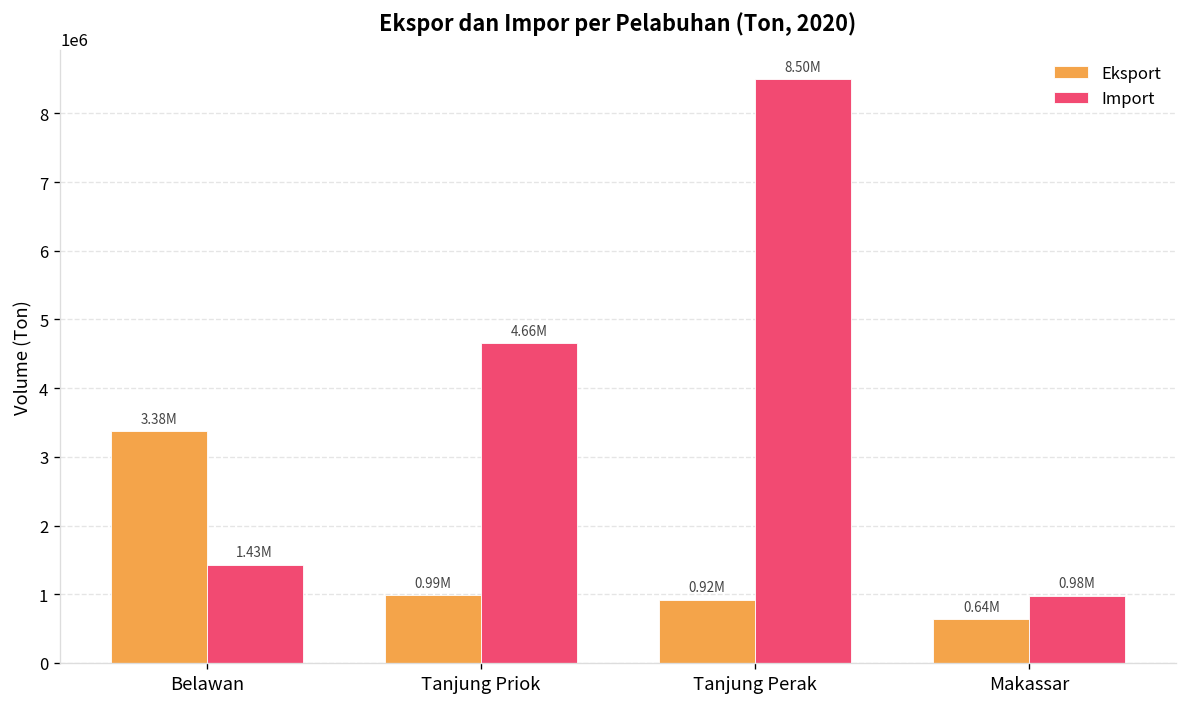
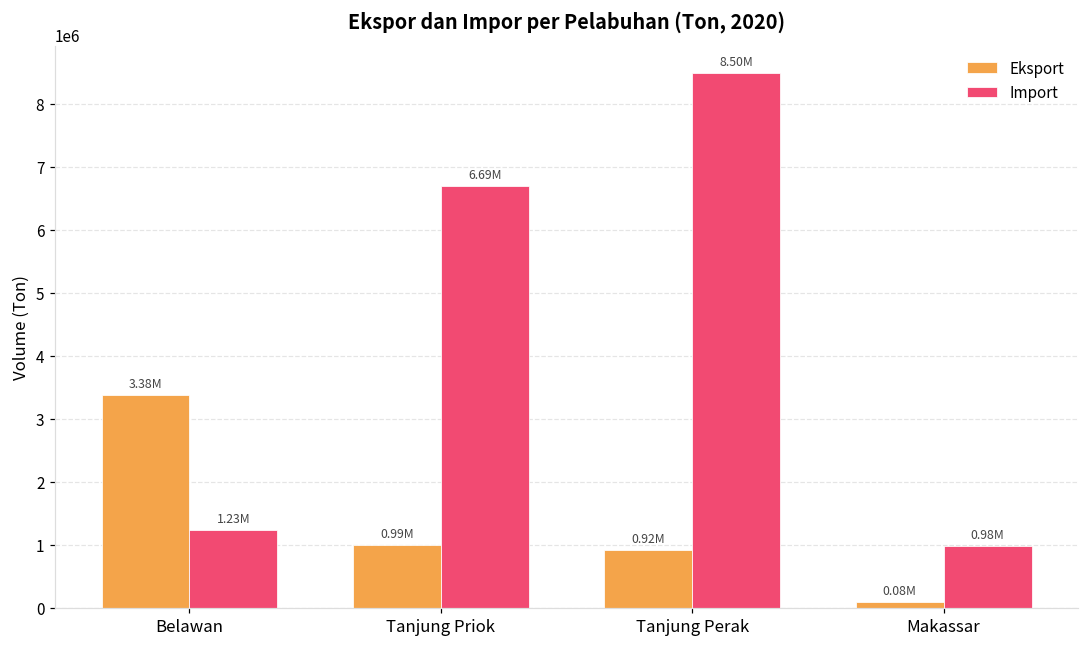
Import, Belawan: 1.43M -> 1.23M
Import, Tanjung Priok: 4.66M -> 6.69M
Eksport, Makassar: 0.64M -> 0.08M
